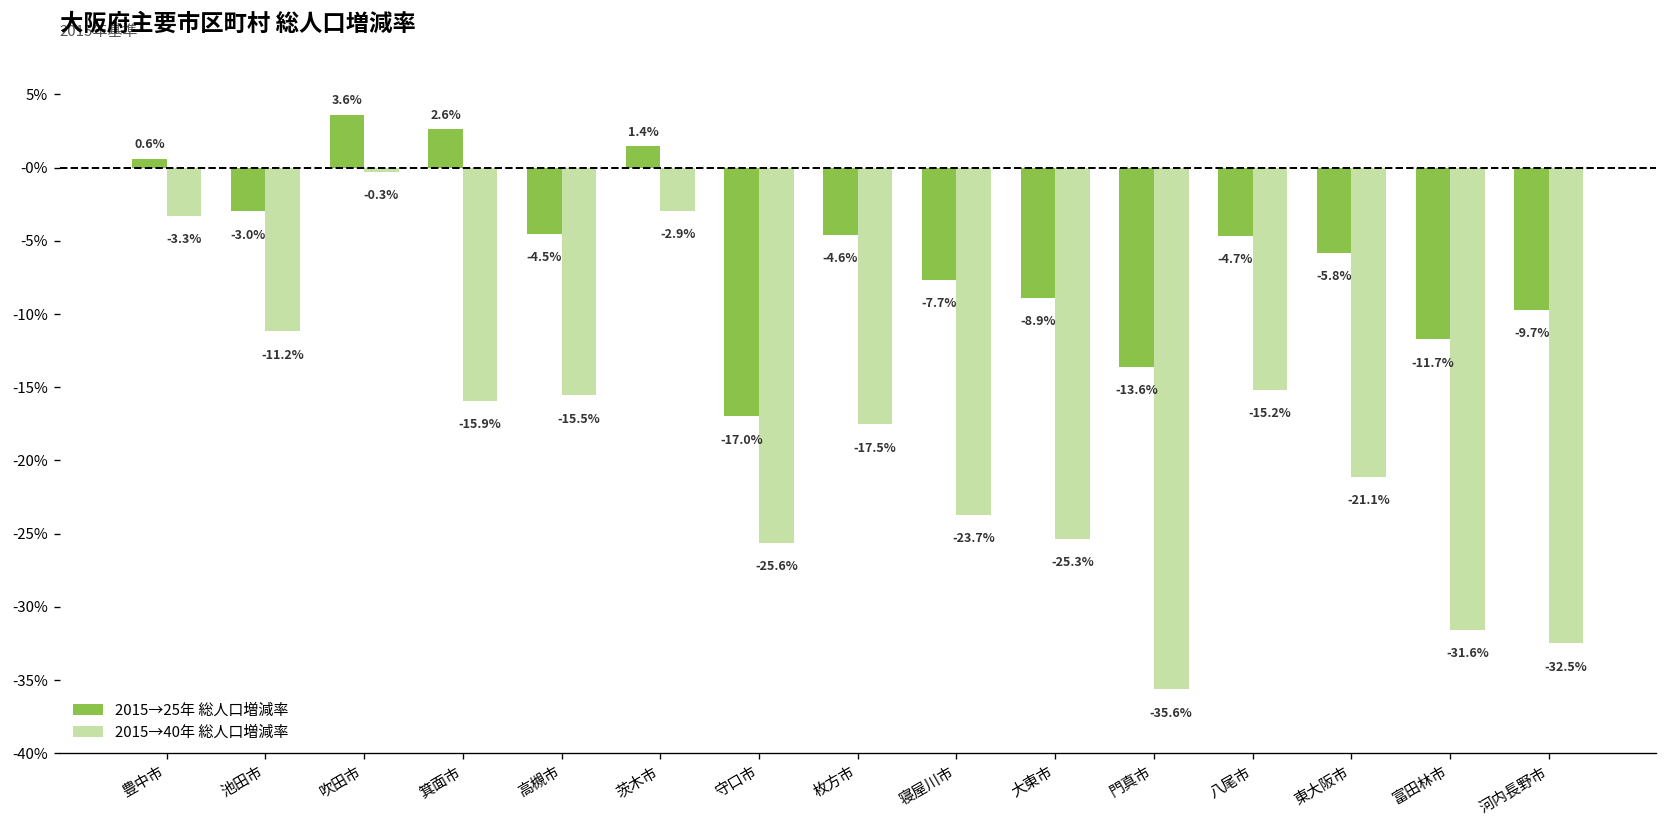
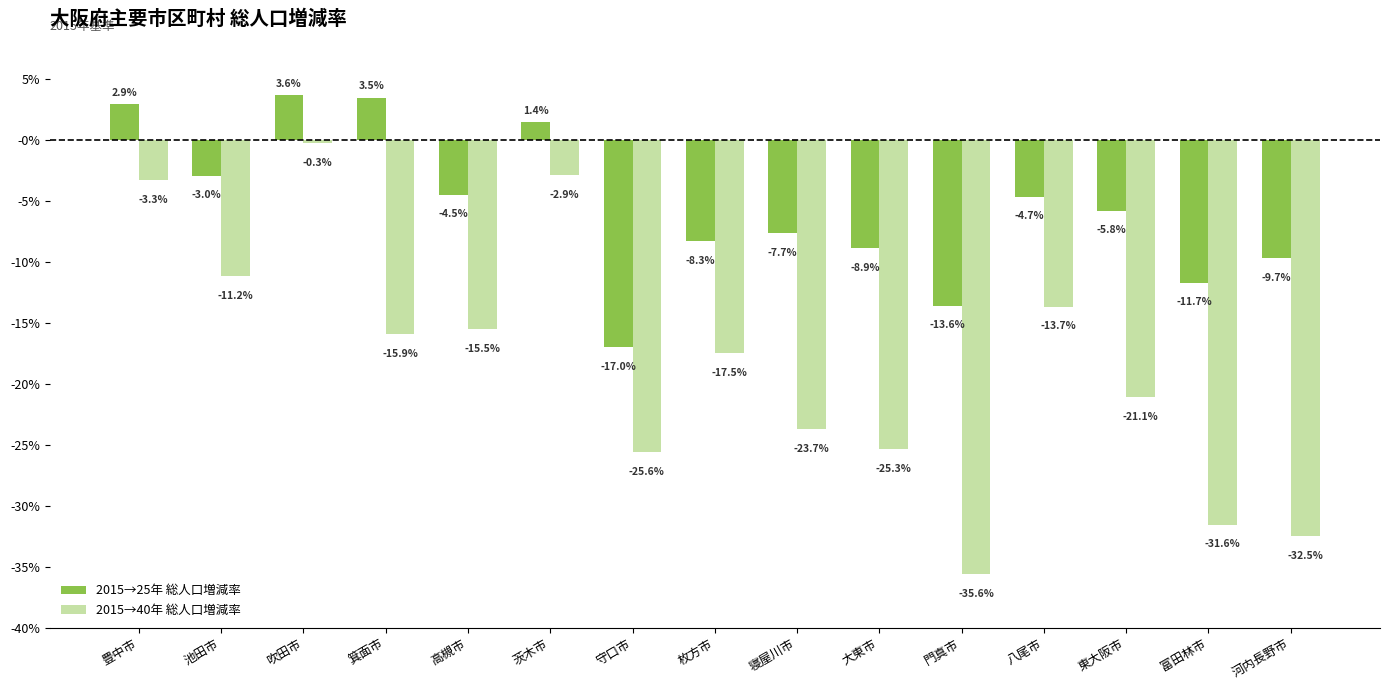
2015→25年 総人口増減率, 豊中市: 0.6% -> 2.9%
2015→25年 総人口増減率, 箕面市: 2.6% -> 3.5%
2015→25年 総人口増減率, 枚方市: -4.6% -> -8.3%
2015→40年 総人口増減率, 八尾市: -15.2% -> -13.7%
